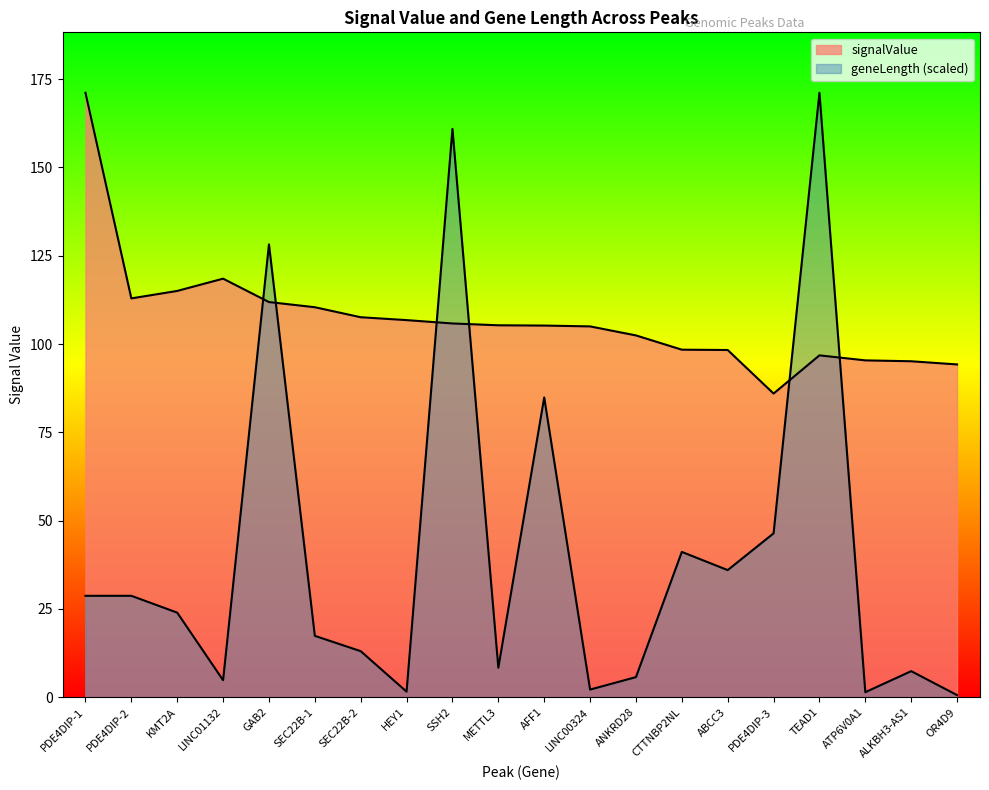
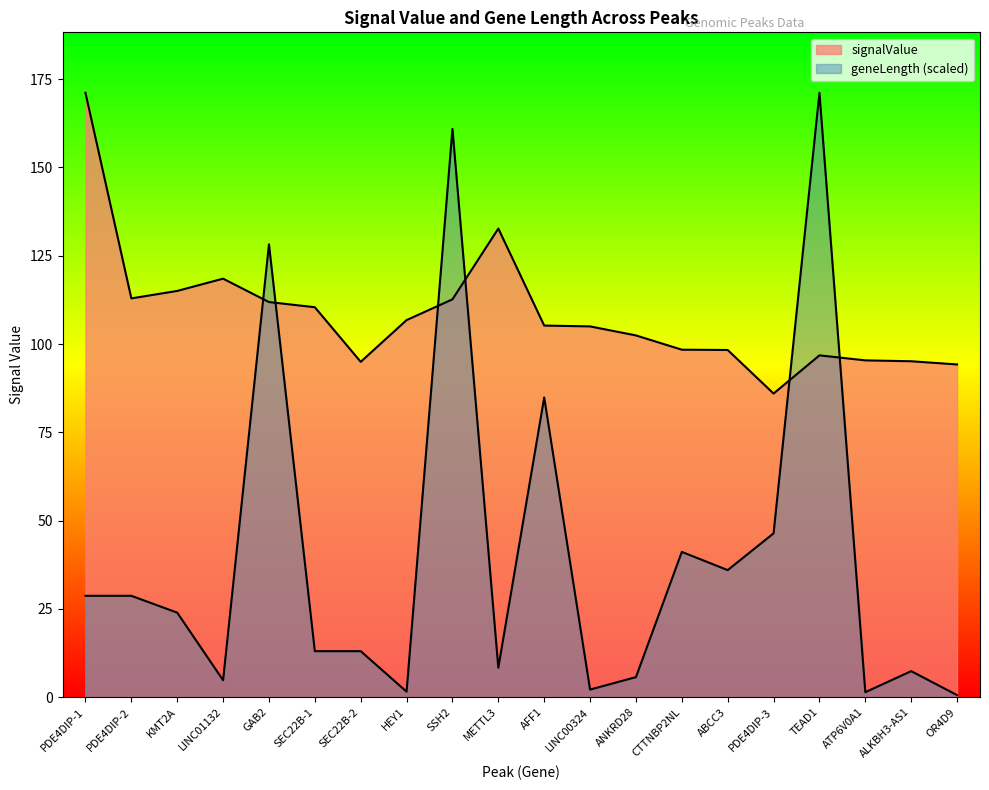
geneLength (scaled), SEC22B-1: 17 -> 13
signalValue, SEC22B-2: 108 -> 95
signalValue, SSH2: 106 -> 113
signalValue, METTL3: 105 -> 133
